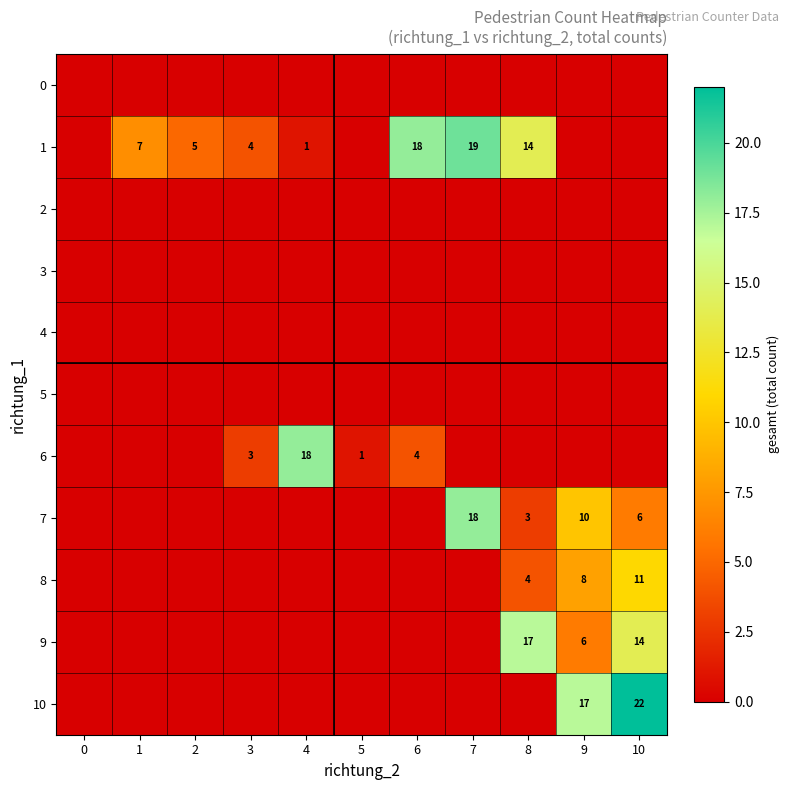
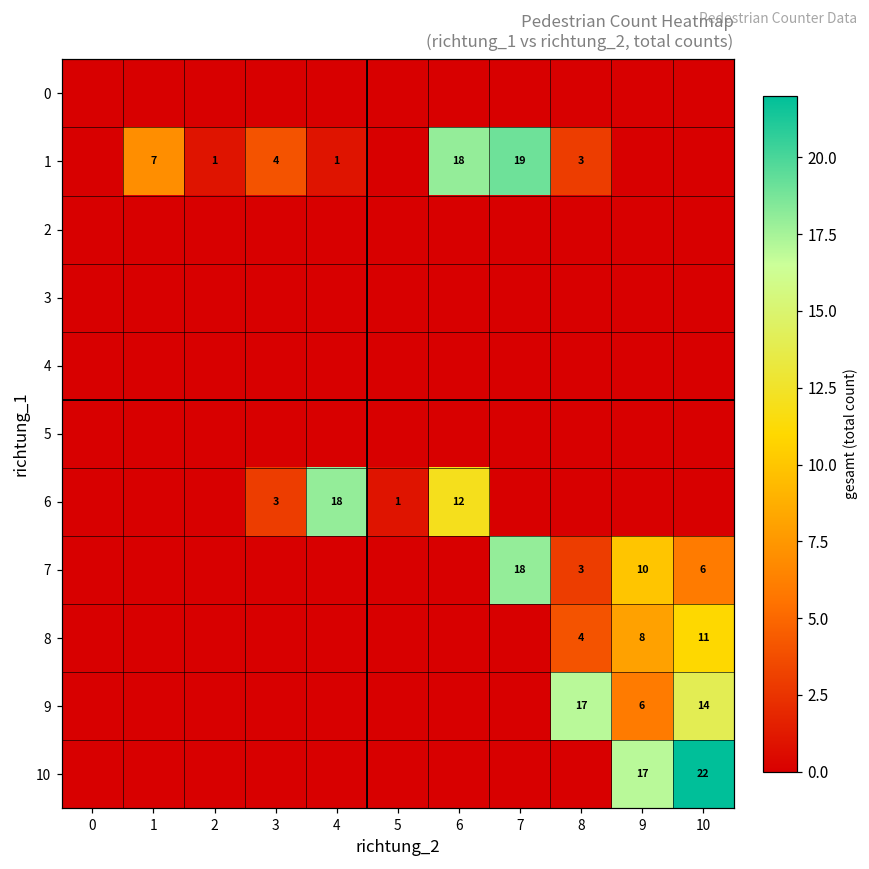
1, 2: 5 -> 1
1, 8: 14 -> 3
6, 6: 4 -> 12
